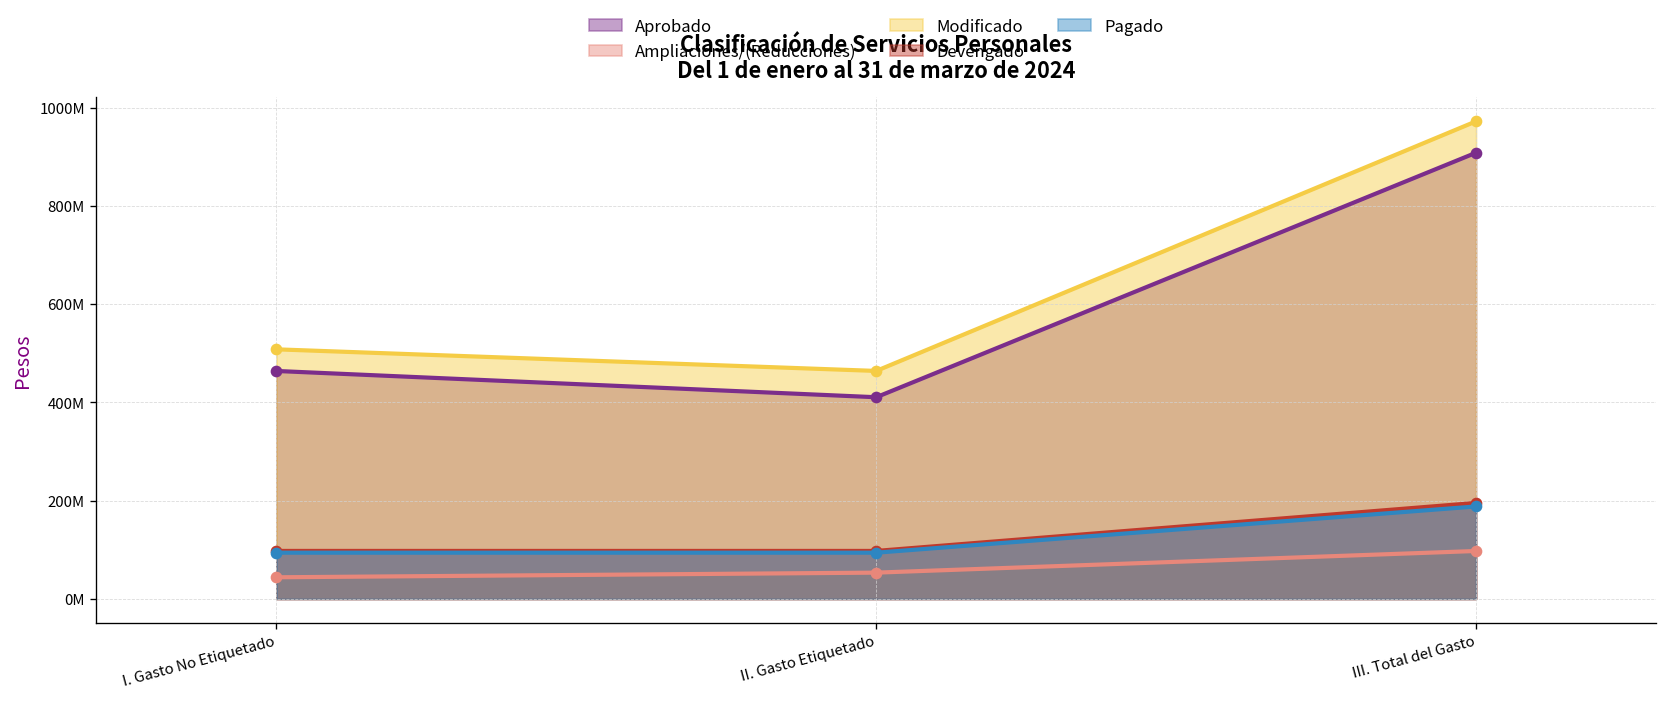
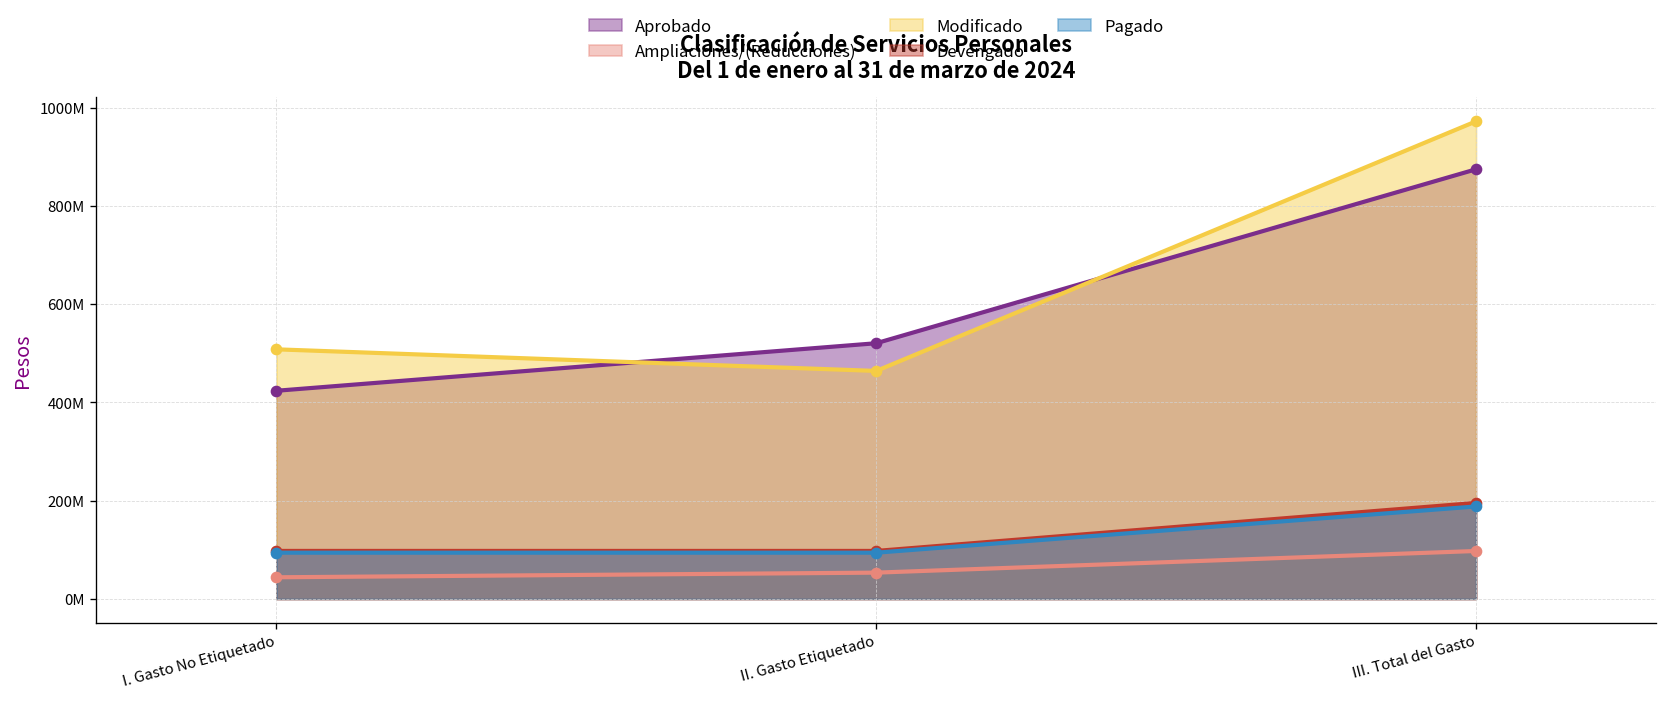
Aprobado, I. Gasto No Etiquetado: 460000000 -> 420000000
Aprobado, II. Gasto Etiquetado: 410000000 -> 520000000
Aprobado, III. Total del Gasto: 910000000 -> 870000000
